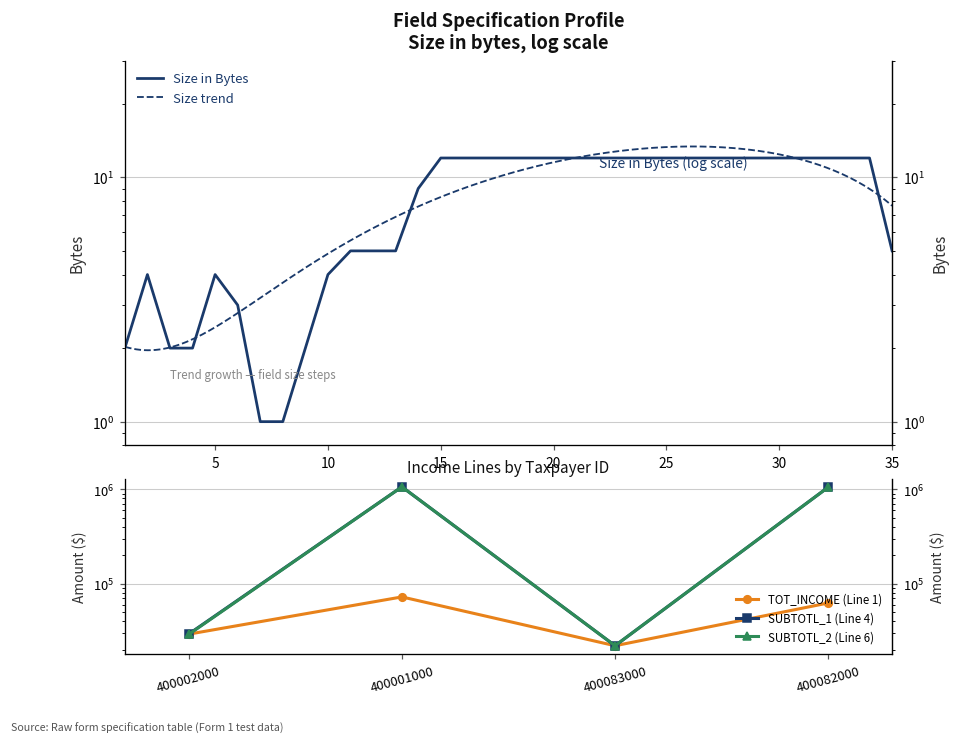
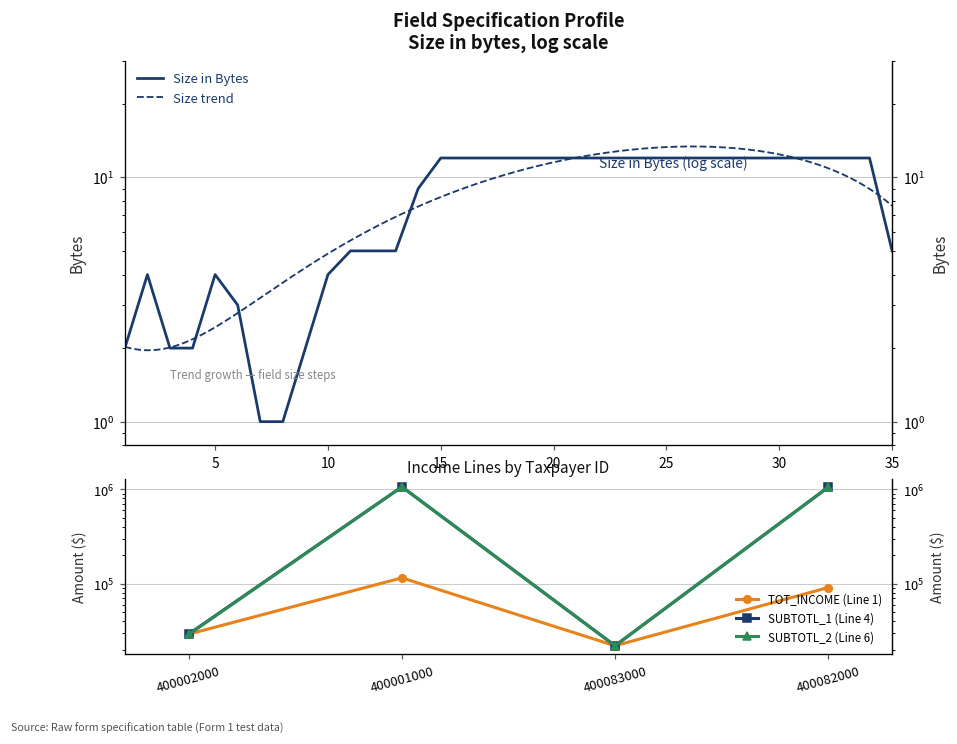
Income Lines by Taxpayer ID, TOT_INCOME (Line 1), 400001000: 70000 -> 120000
Income Lines by Taxpayer ID, TOT_INCOME (Line 1), 400082000: 60000 -> 90000
